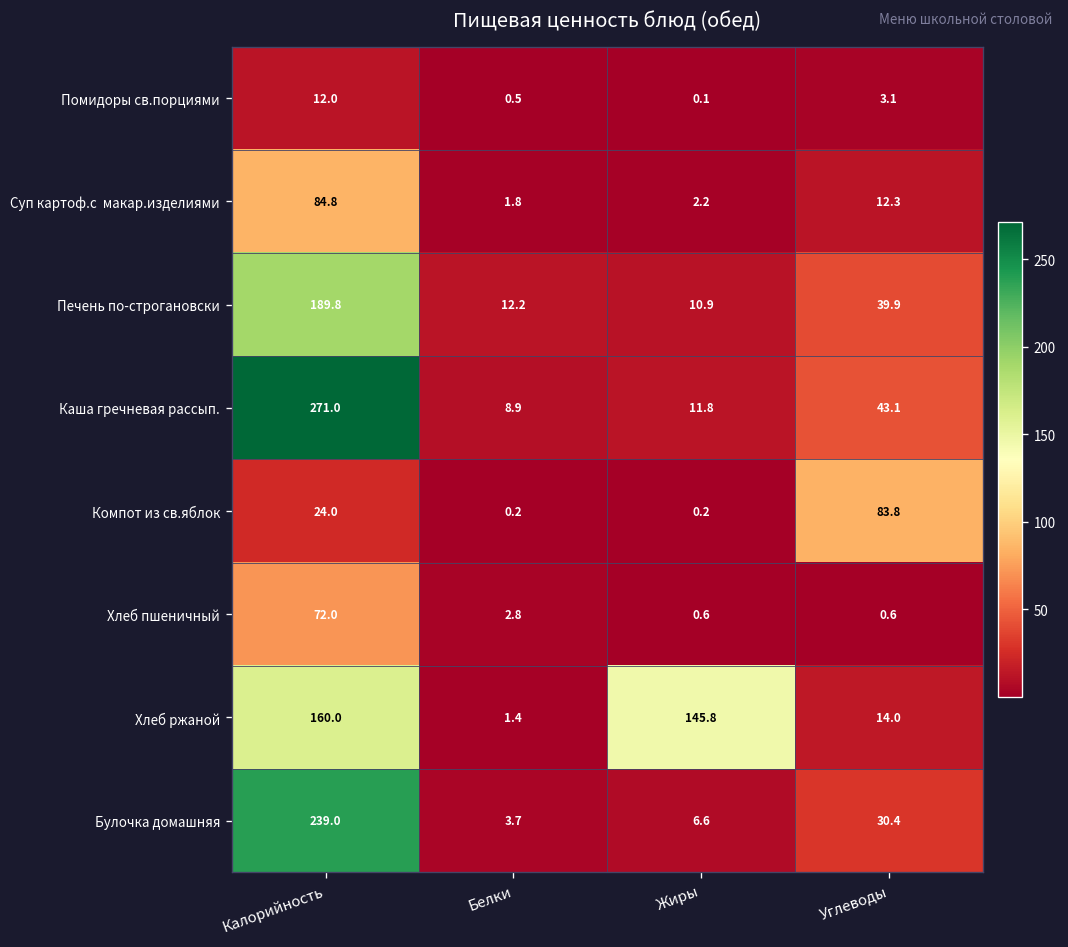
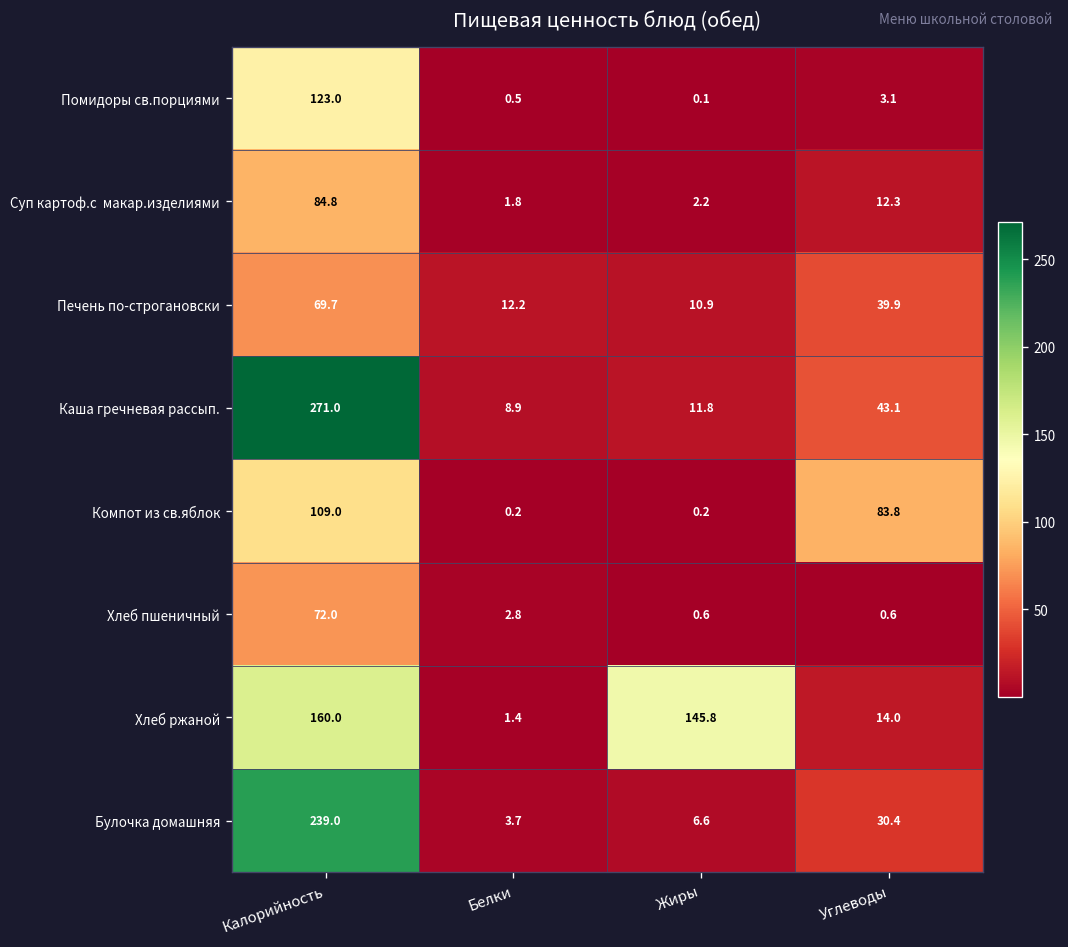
Помидоры св.порциями, Калорийность: 12.0 -> 123.0
Печень по-строгановски, Калорийность: 189.8 -> 69.7
Компот из св.яблок, Калорийность: 24.0 -> 109.0
